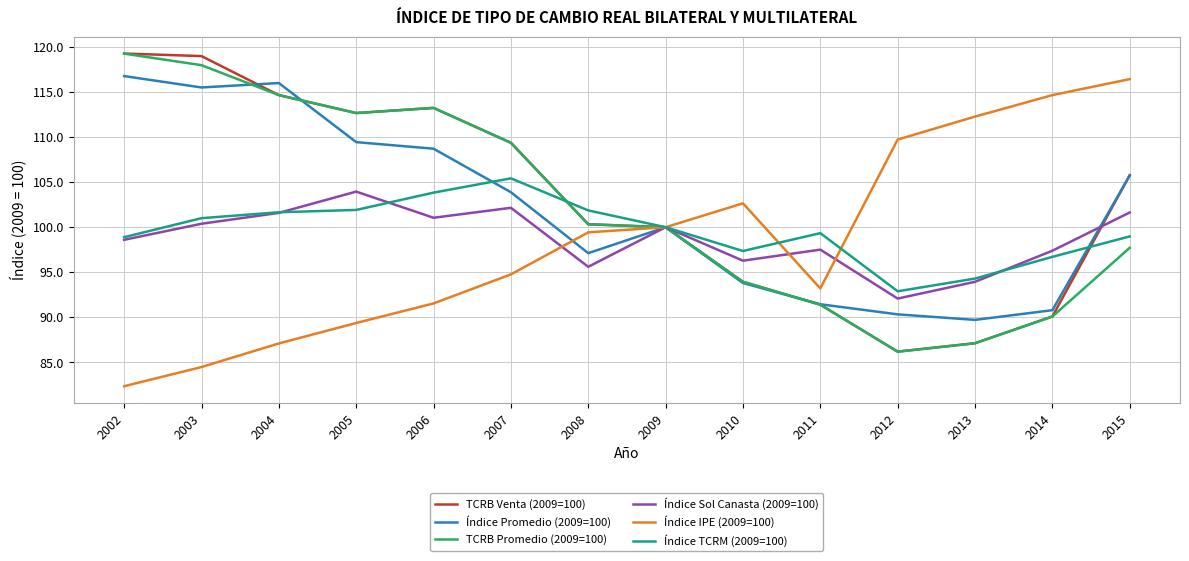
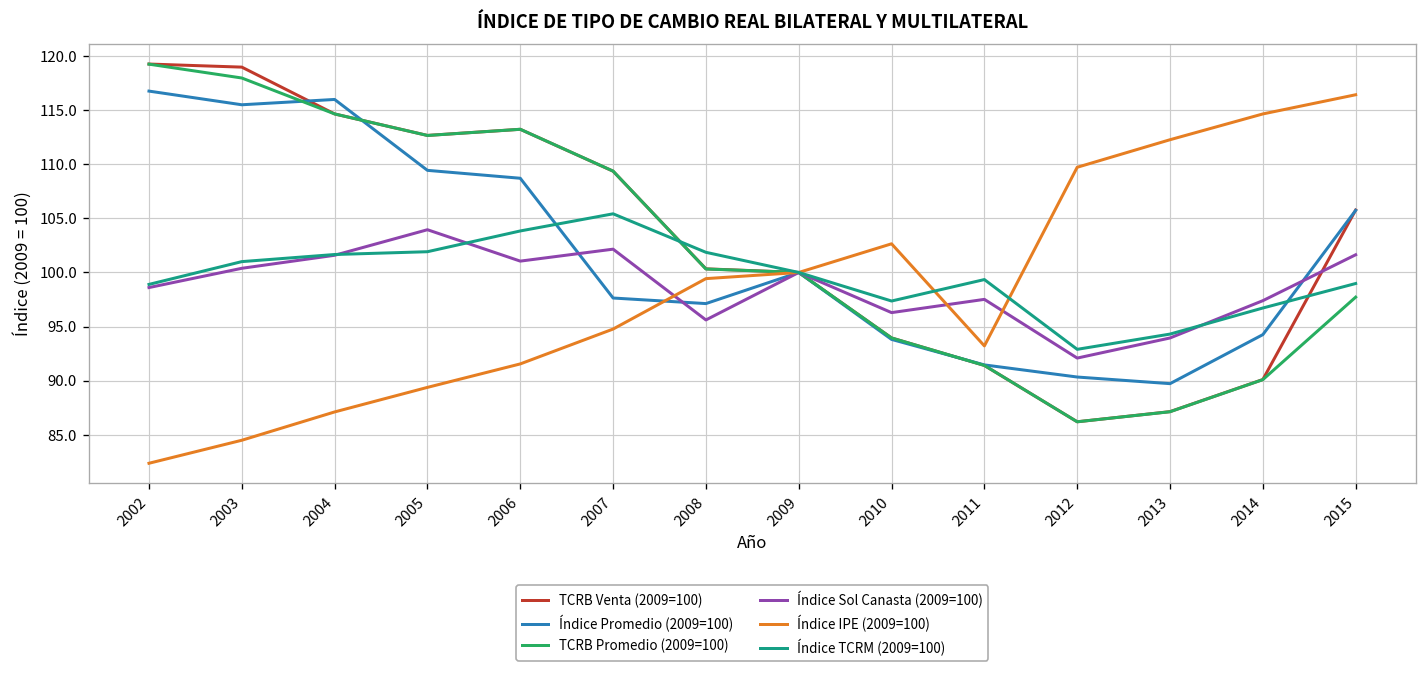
Índice Promedio (2009=100), 2007: 104 -> 98
Índice Promedio (2009=100), 2014: 91 -> 94
